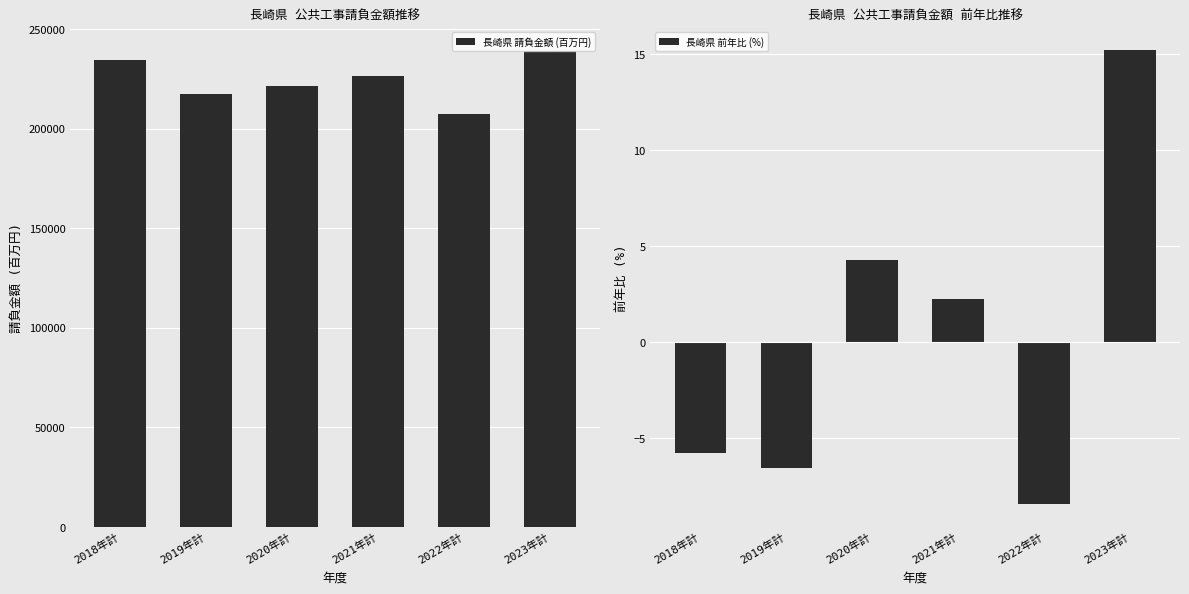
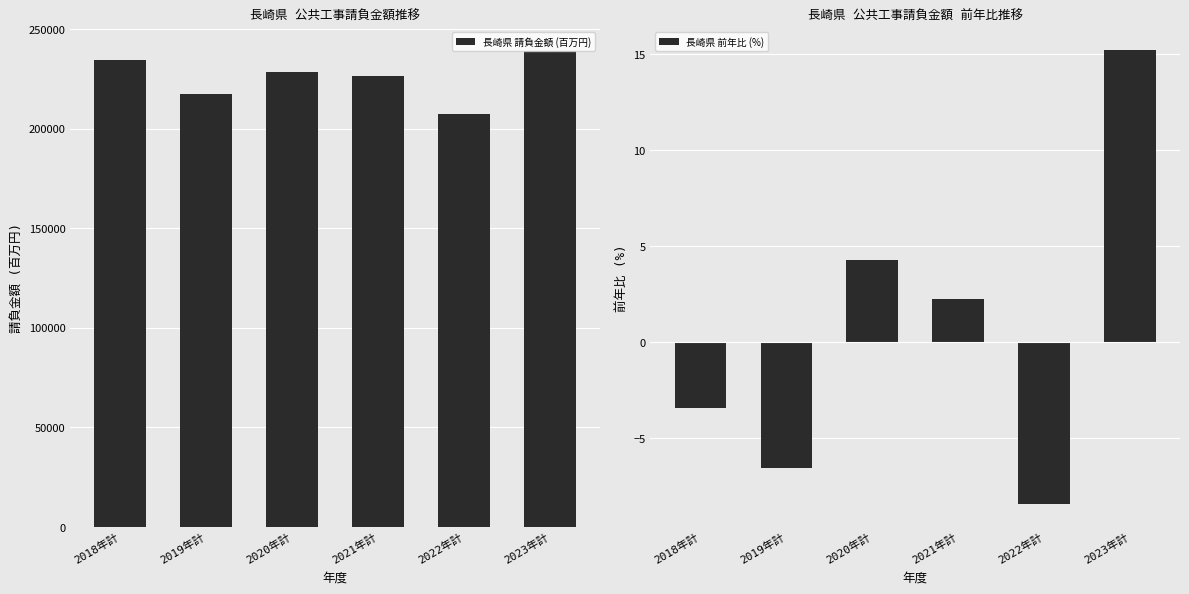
長崎県 公共工事請負金額推移, 2020年計: 221000 -> 228000
長崎県 公共工事請負金額 前年比推移, 2018年計: -5.8 -> -3.5
